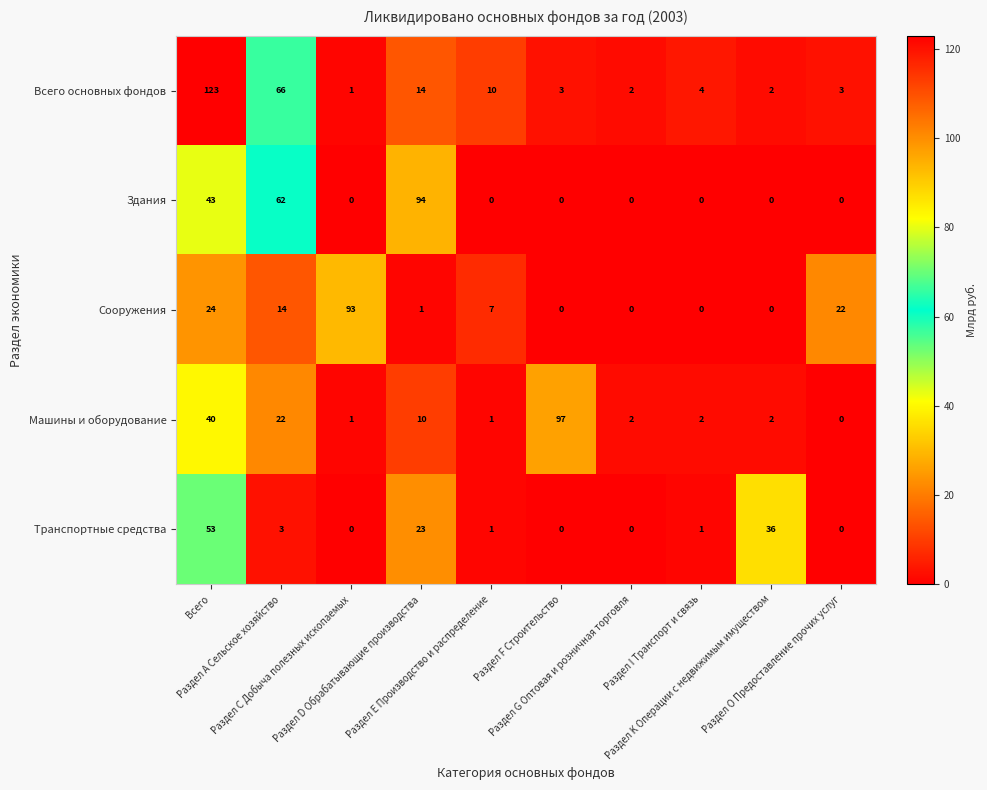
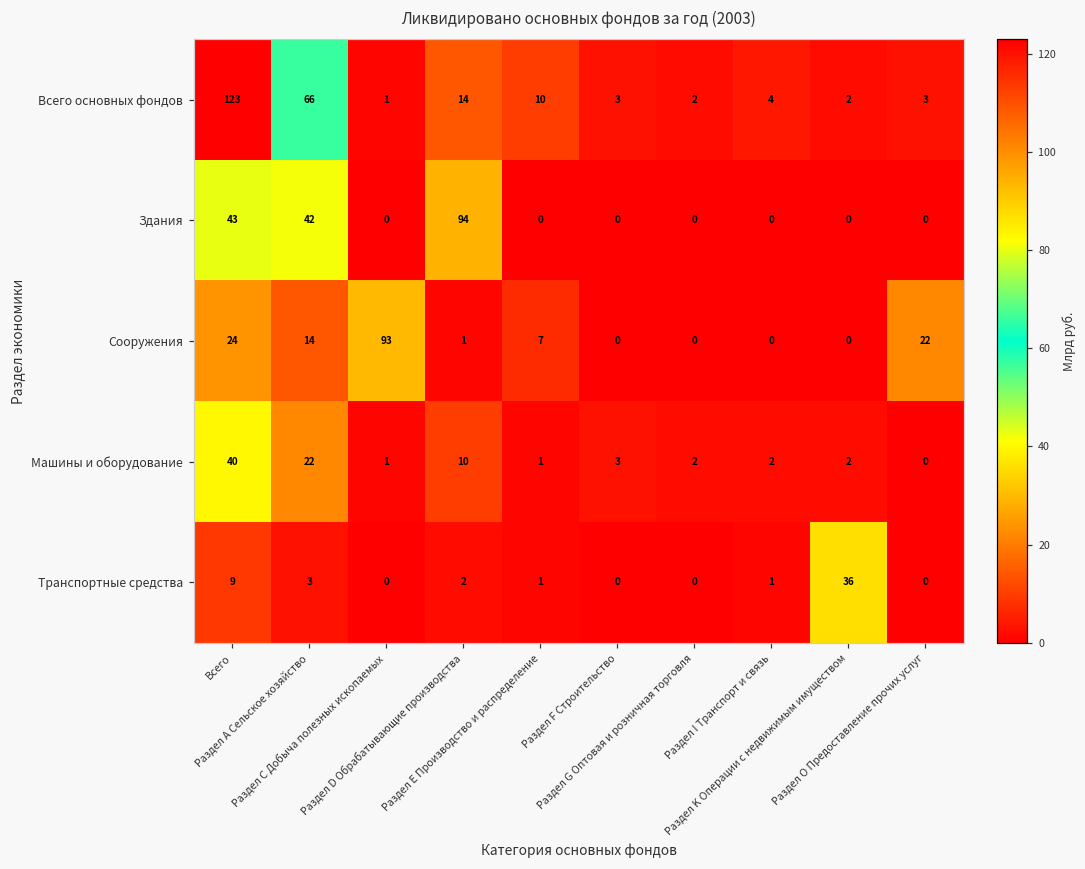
Здания, Раздел А Сельское хозяйство: 62 -> 42
Машины и оборудование, Раздел F Строительство: 97 -> 3
Транспортные средства, Всего: 53 -> 9
Транспортные средства, Раздел D Обрабатывающие производства: 23 -> 2
